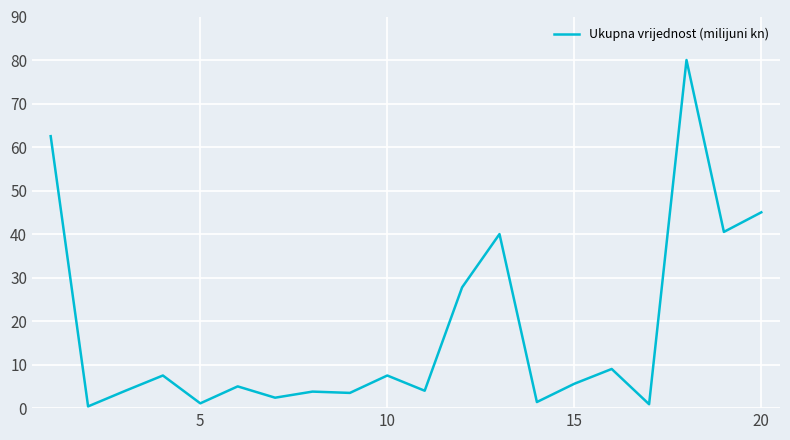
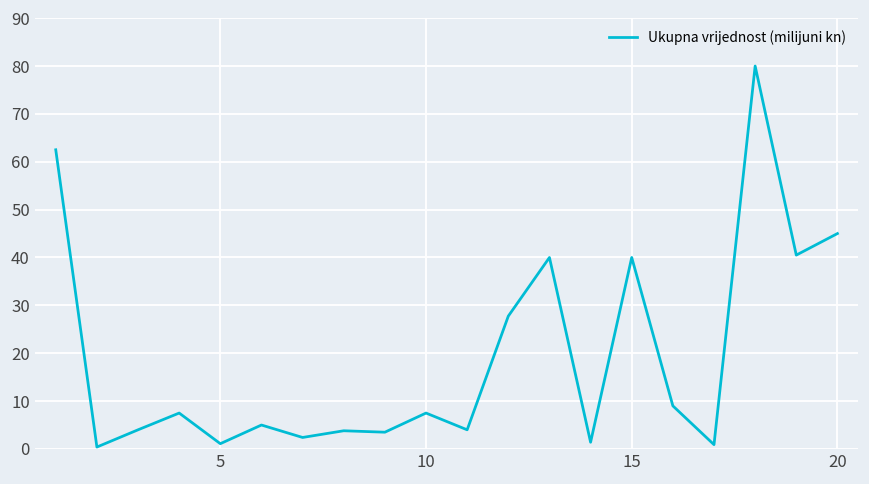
15: 6 -> 40
